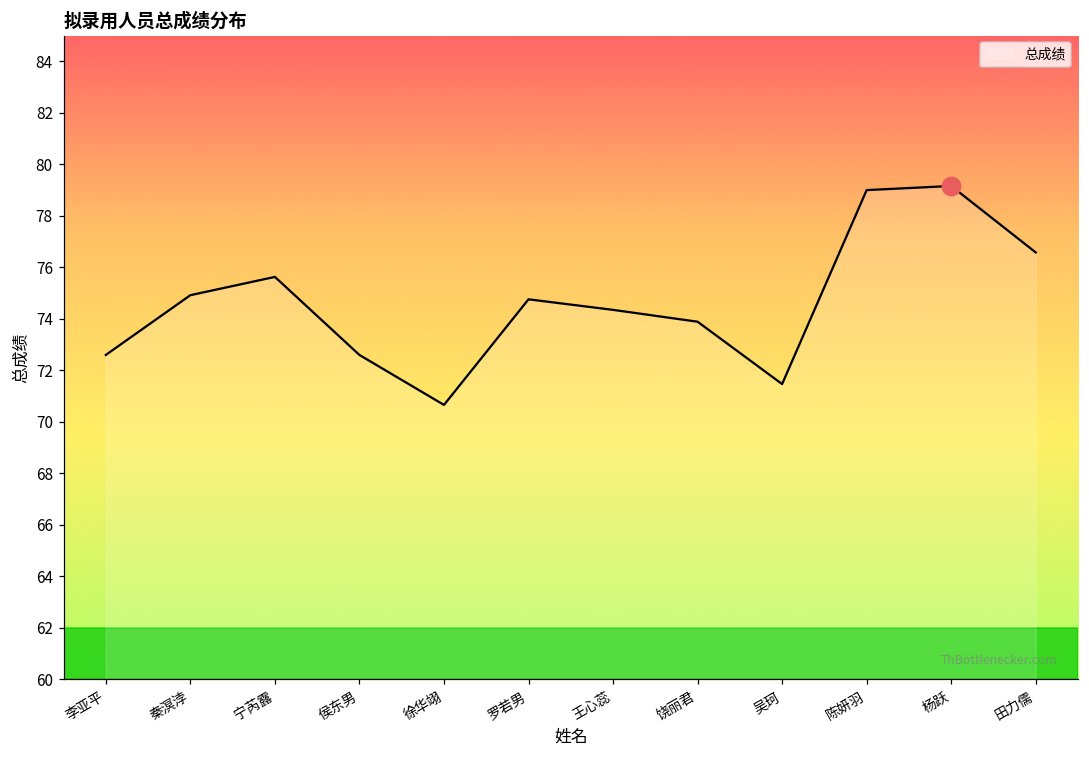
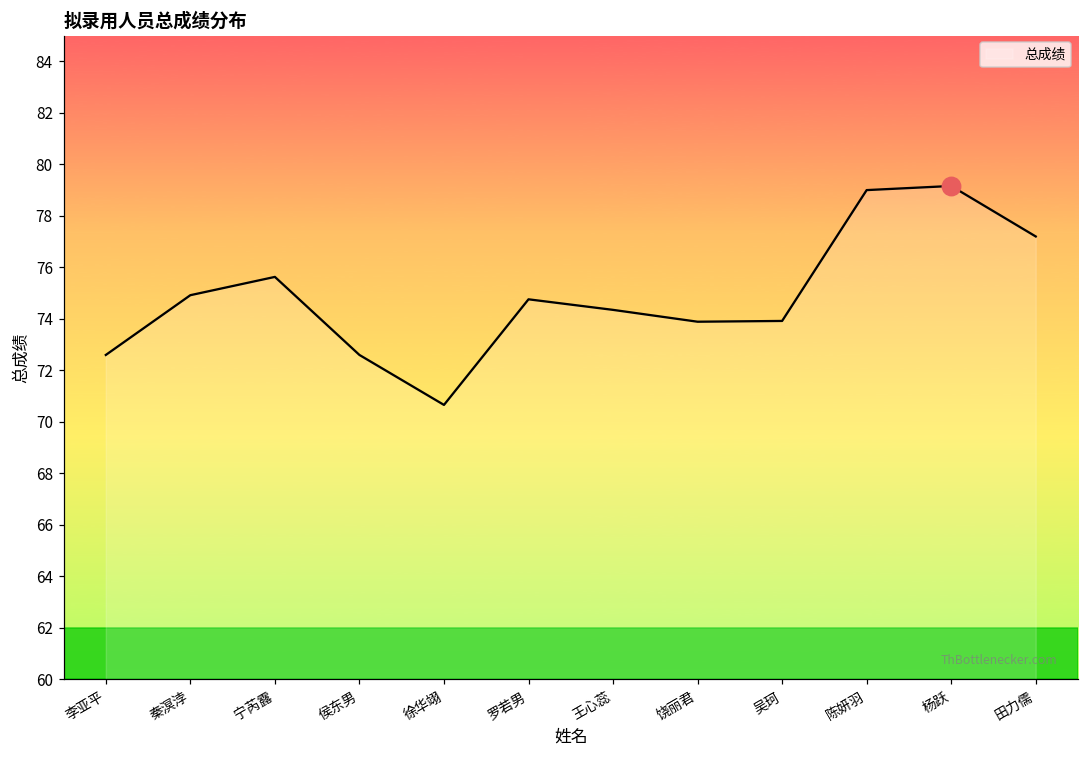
总成绩, 吴珂: 71.5 -> 73.9
总成绩, 田力儒: 76.6 -> 77.2
